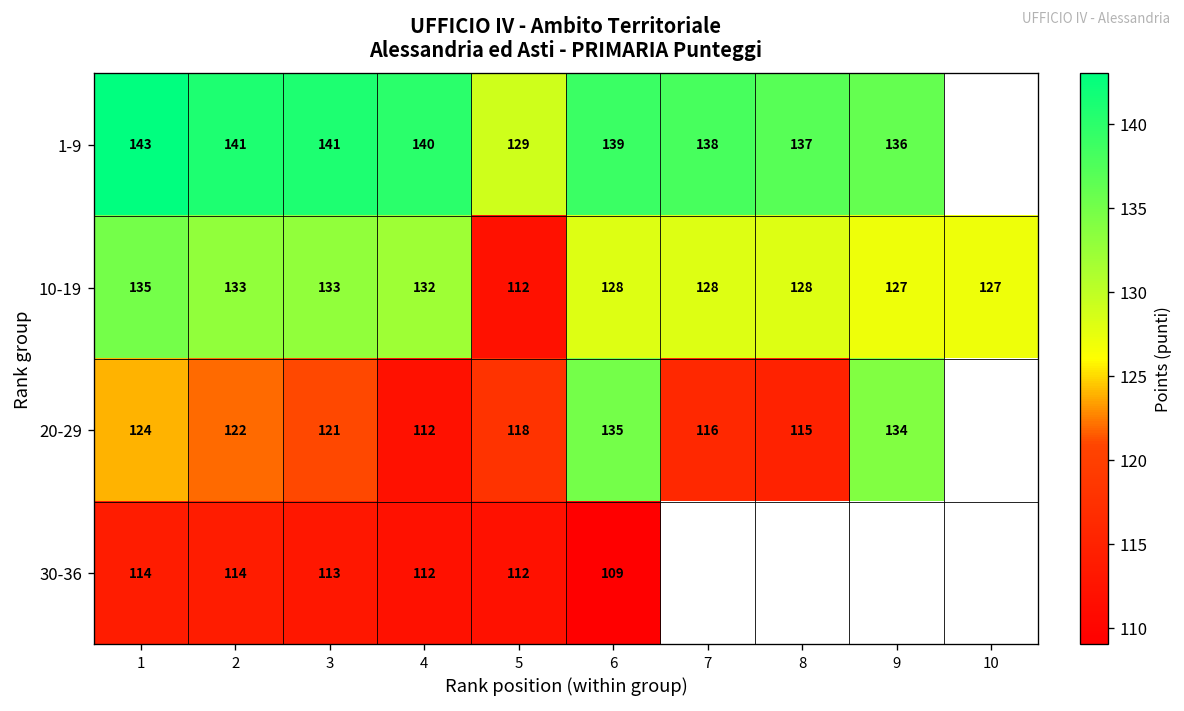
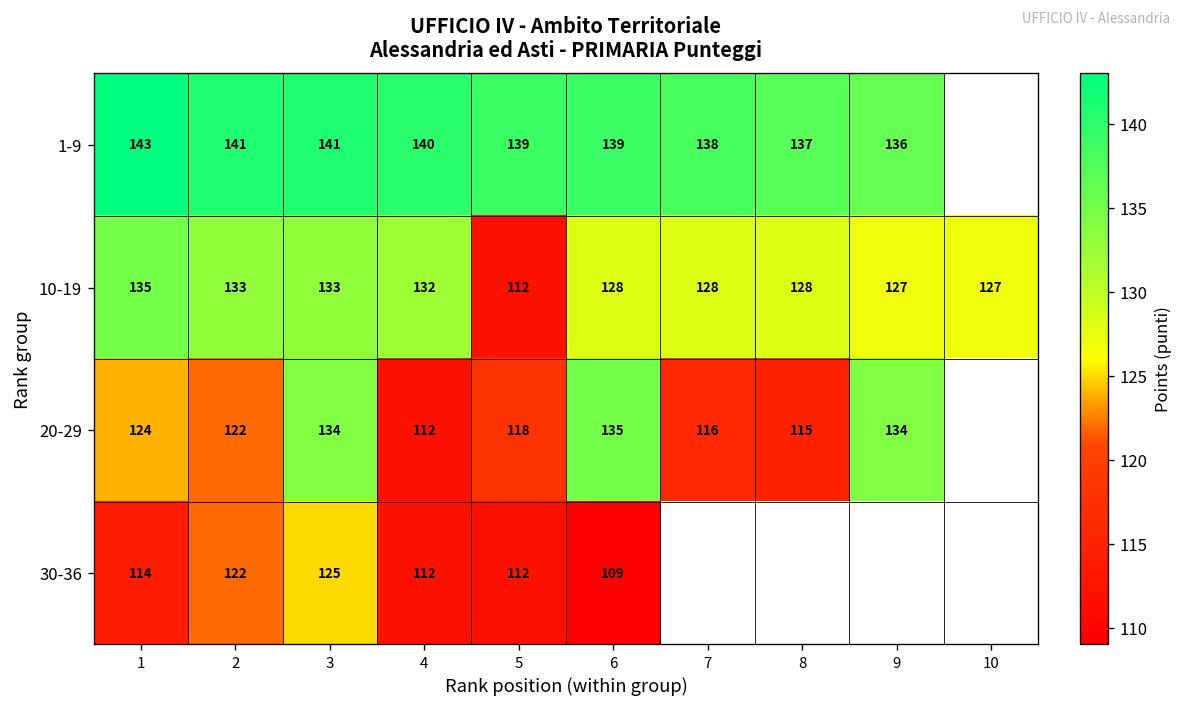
1-9, 5: 129 -> 139
20-29, 3: 121 -> 134
30-36, 2: 114 -> 122
30-36, 3: 113 -> 125
